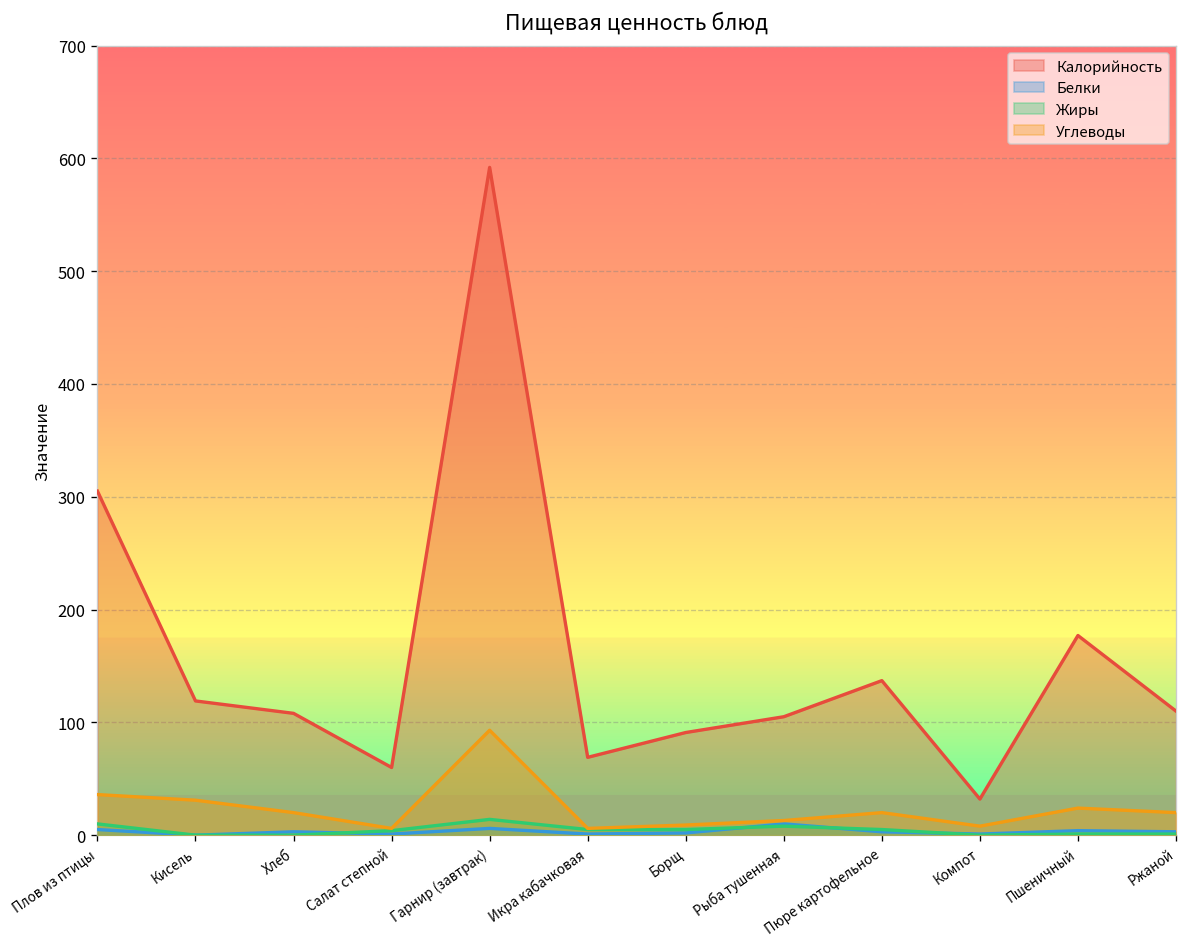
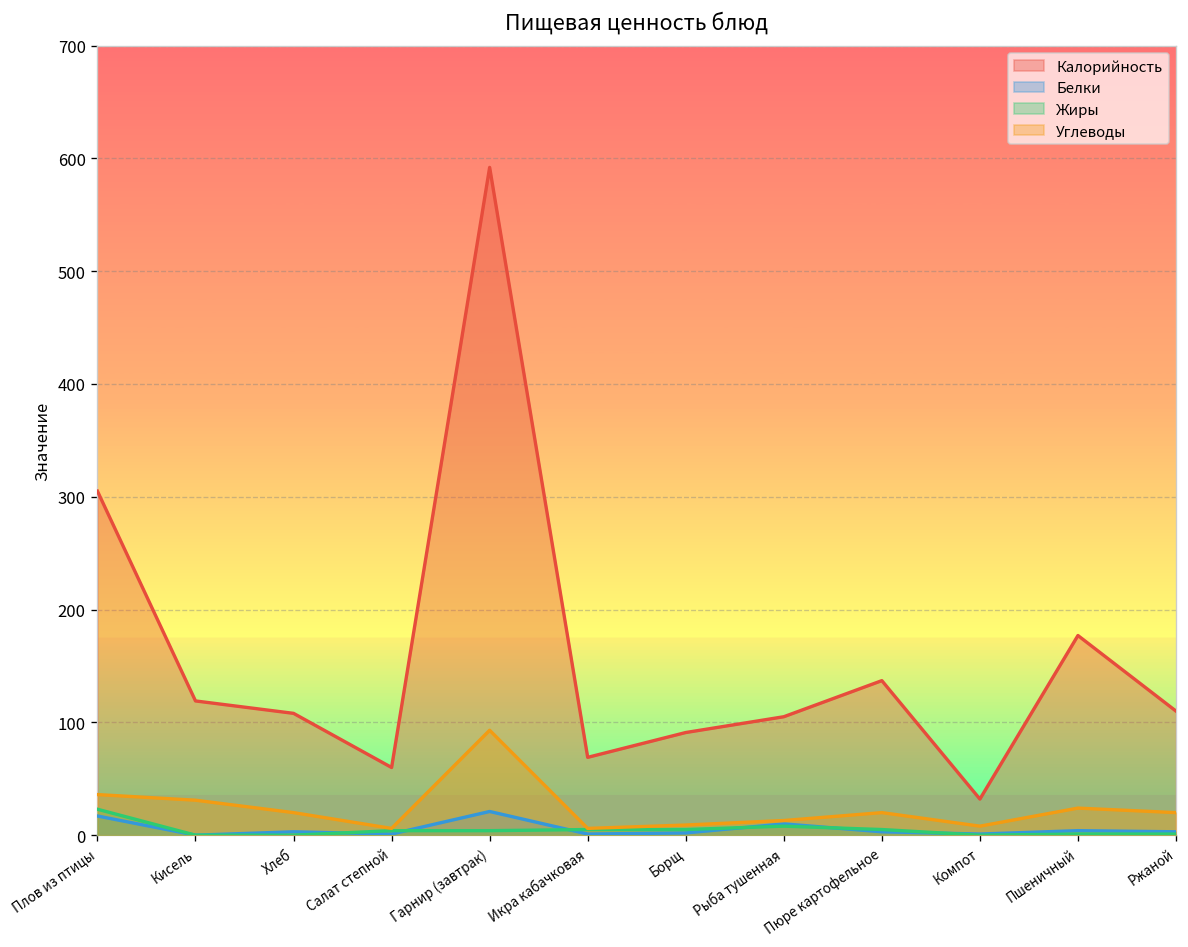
Белки, Плов из птицы: 10 -> 20
Жиры, Плов из птицы: 10 -> 20
Белки, Гарнир (завтрак): 10 -> 20
Жиры, Гарнир (завтрак): 10 -> 0
